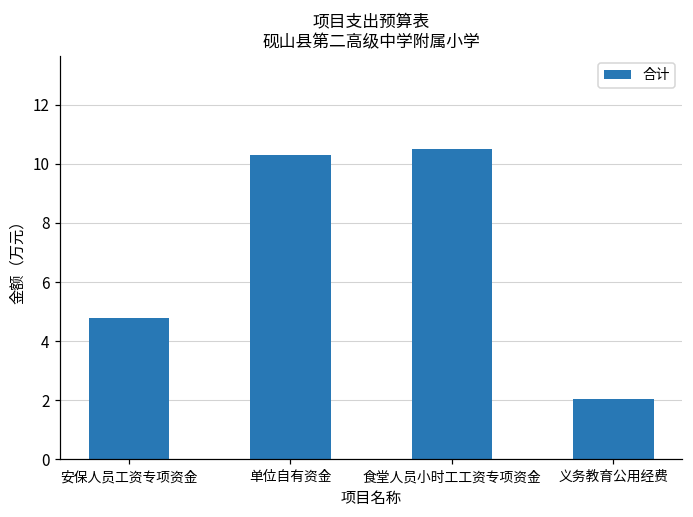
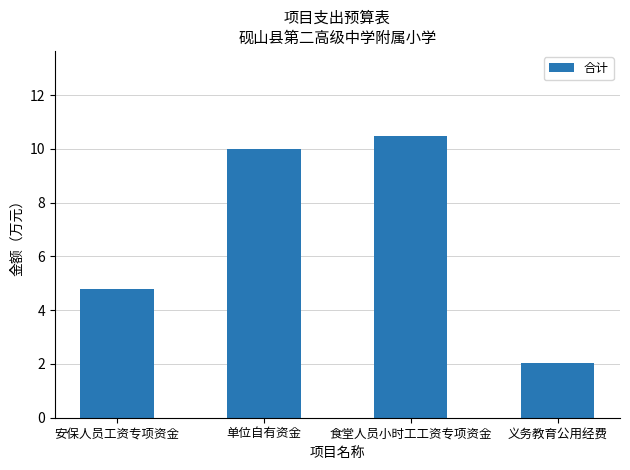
单位自有资金: 10.3 -> 10.0
